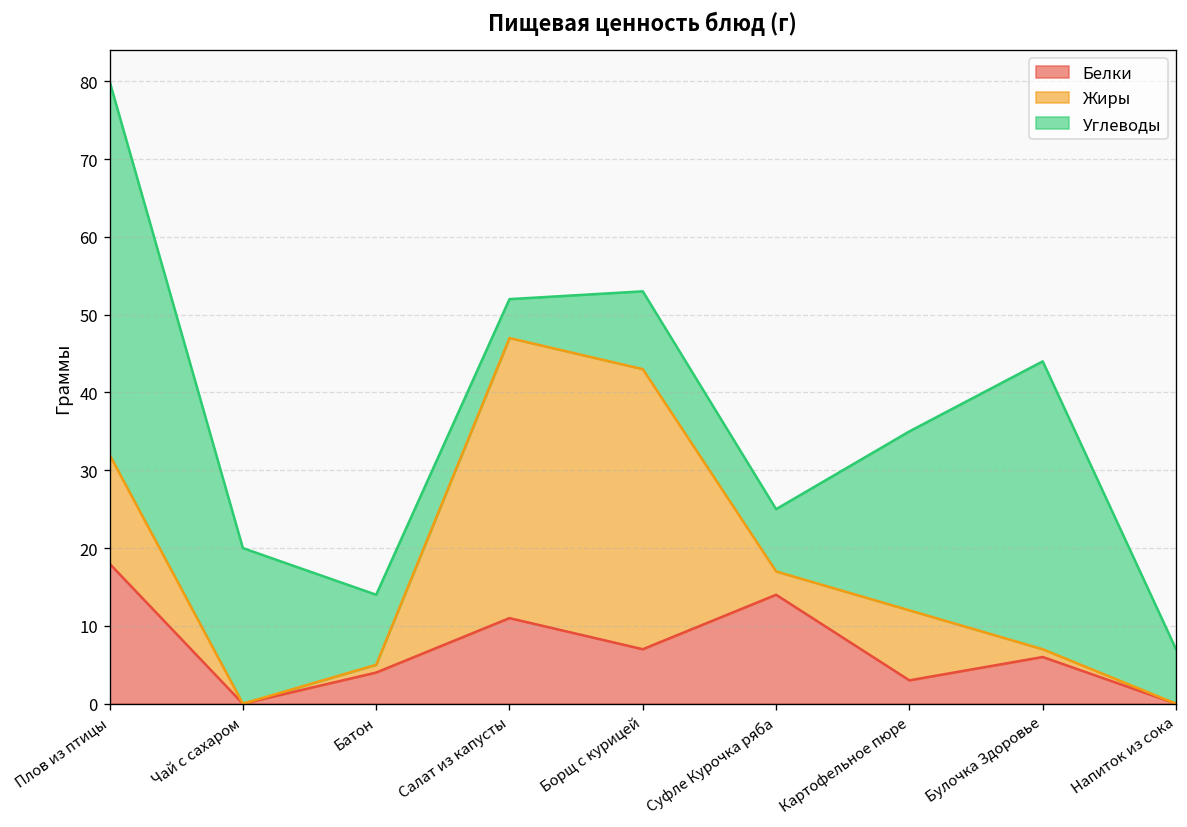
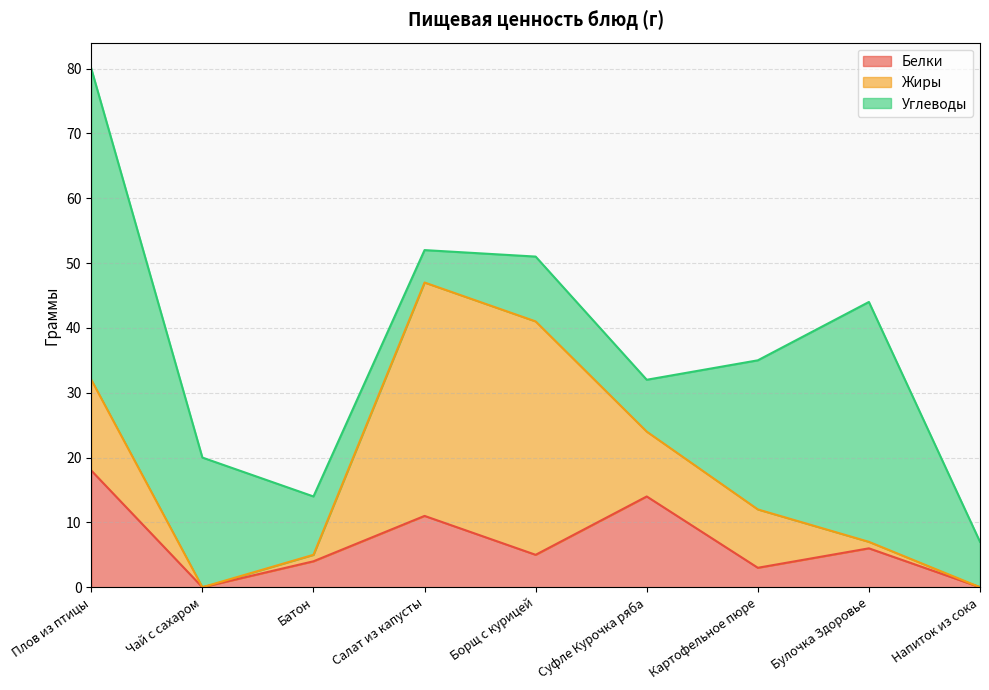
Белки, Борщ с курицей: 7 -> 5
Жиры, Суфле Курочка ряба: 3 -> 10
